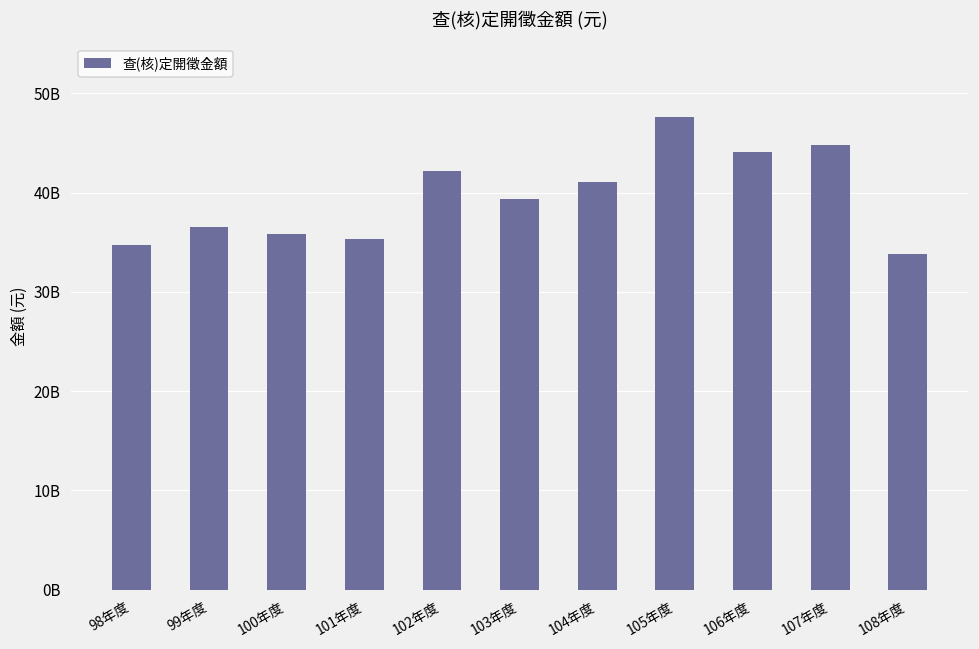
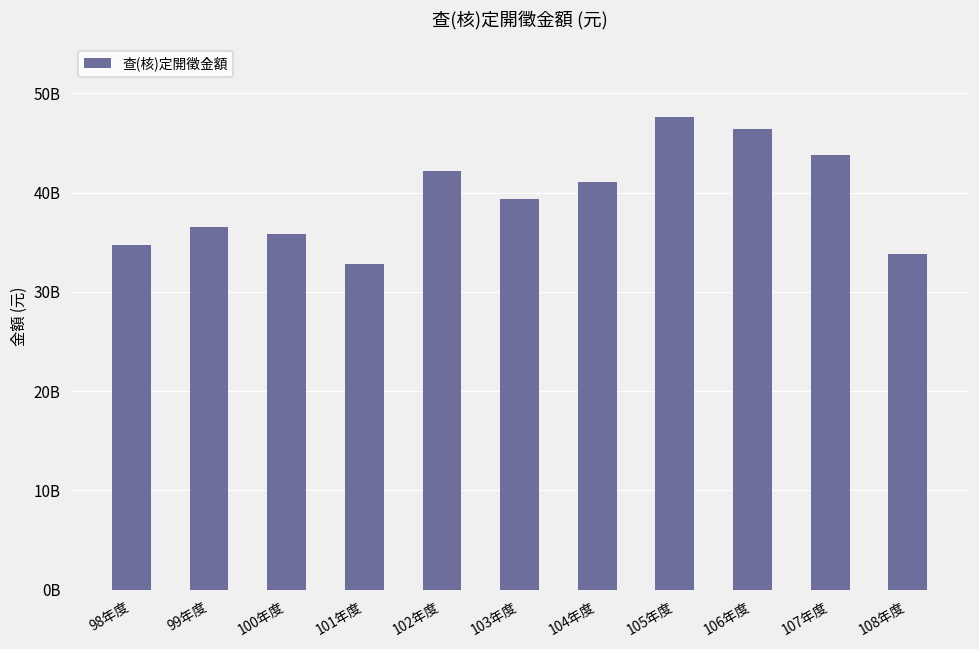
101年度: 35000000000 -> 33000000000
106年度: 44000000000 -> 46000000000
107年度: 45000000000 -> 44000000000
